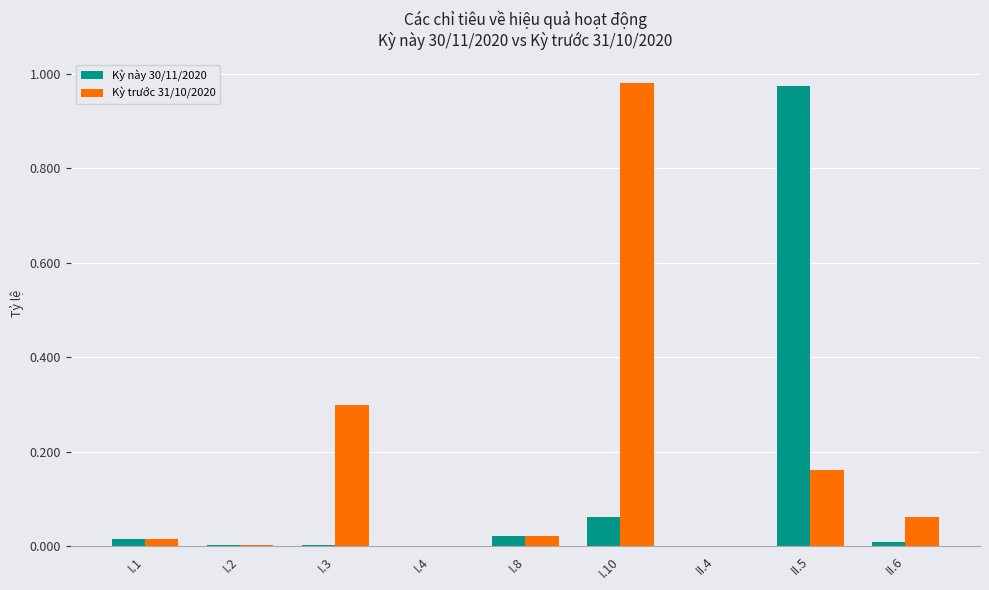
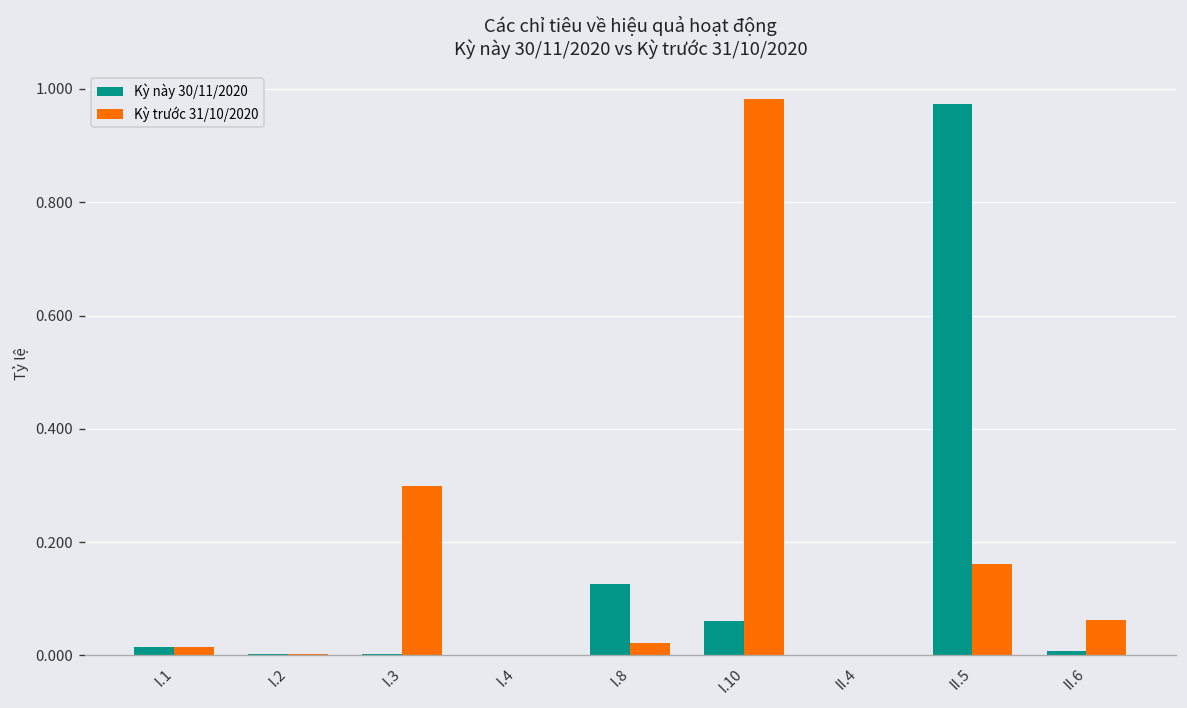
Kỳ này 30/11/2020, I.8: 0.02 -> 0.13
